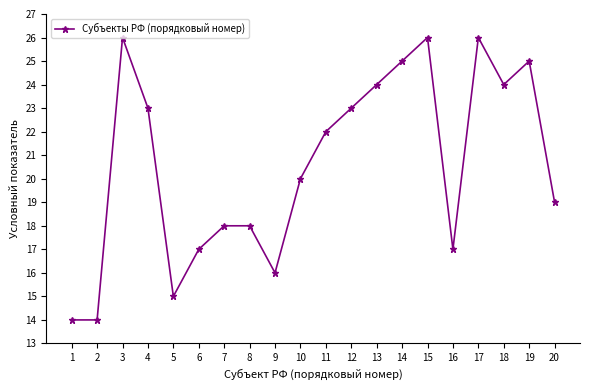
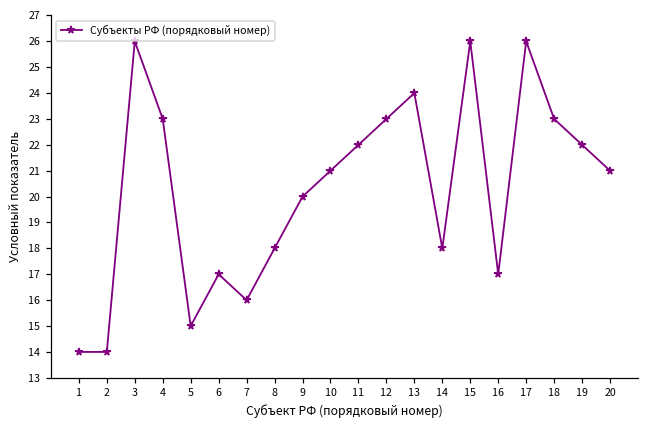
7: 18 -> 16
9: 16 -> 20
10: 20 -> 21
14: 25 -> 18
18: 24 -> 23
19: 25 -> 22
20: 19 -> 21
